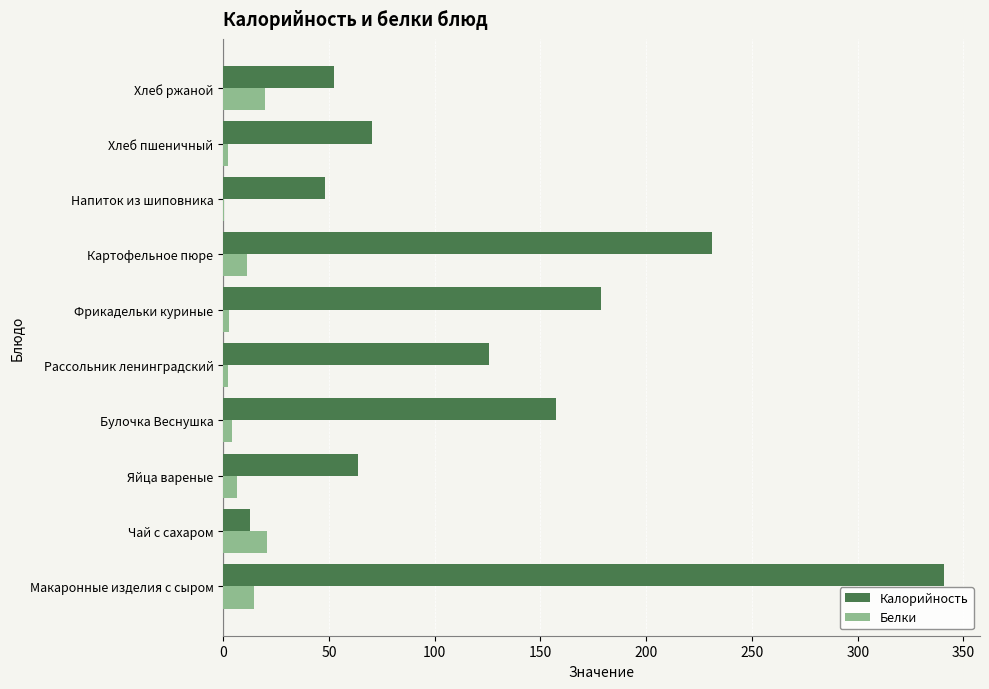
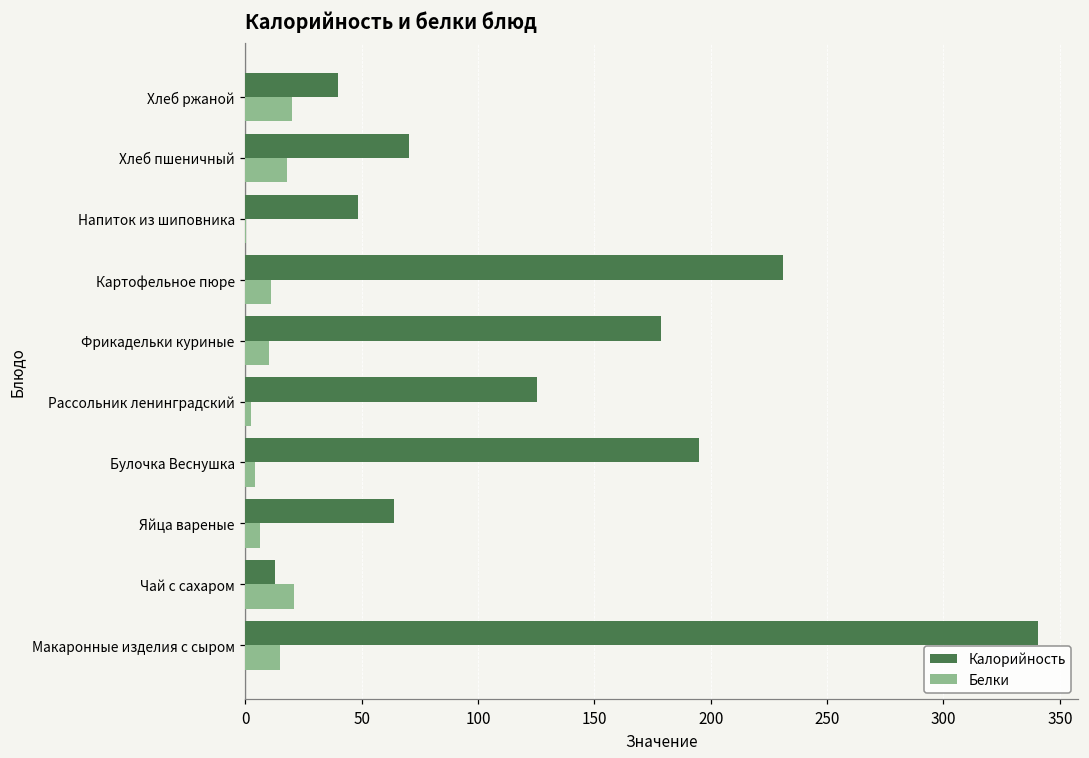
Калорийность, Хлеб ржаной: 52 -> 40
Белки, Хлеб пшеничный: 2 -> 18
Белки, Фрикадельки куриные: 3 -> 10
Калорийность, Булочка Веснушка: 157 -> 195
